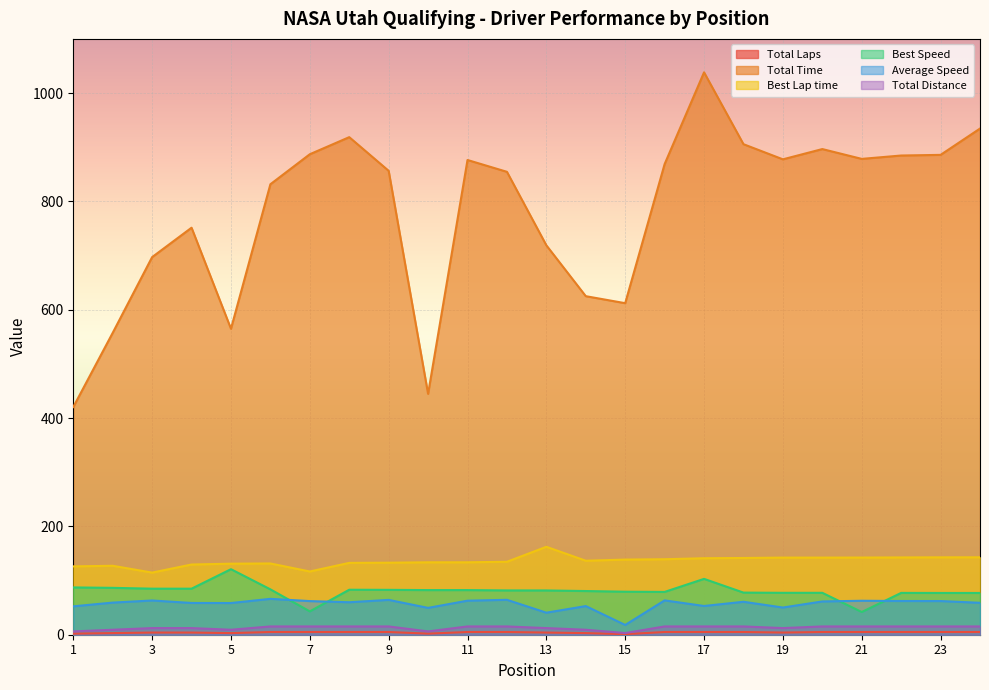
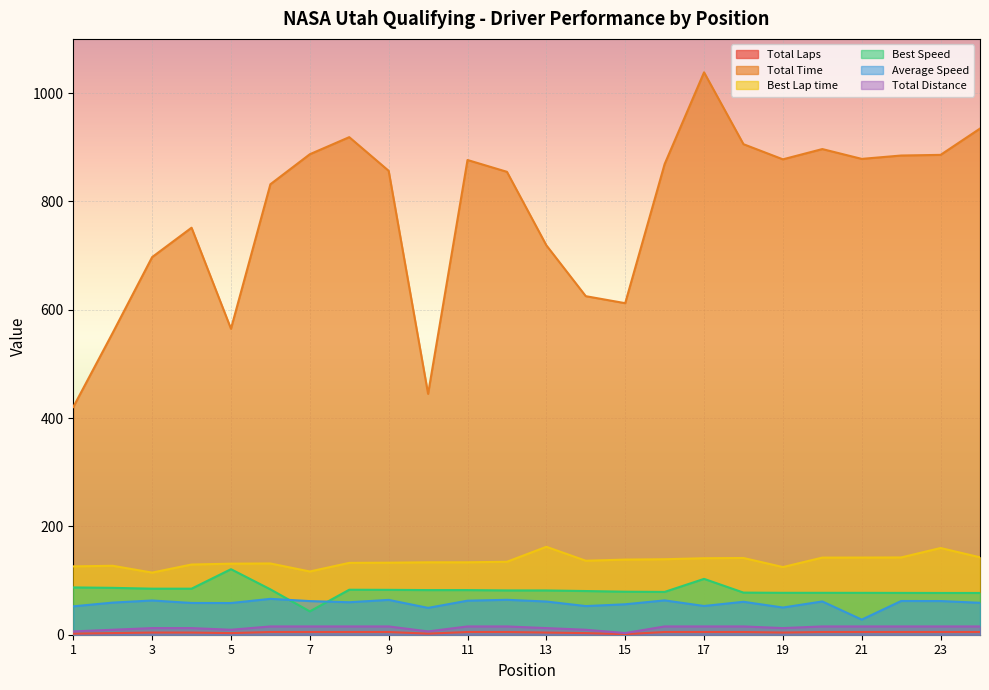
Average Speed, 13: 40 -> 60
Average Speed, 15: 20 -> 60
Best Lap time, 19: 140 -> 120
Best Speed, 21: 40 -> 80
Average Speed, 21: 60 -> 30
Best Lap time, 23: 140 -> 160
